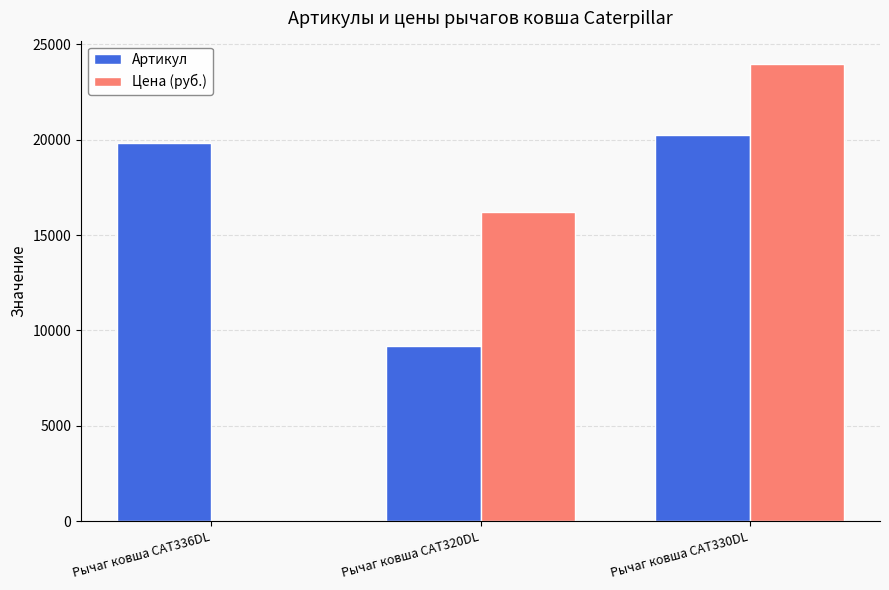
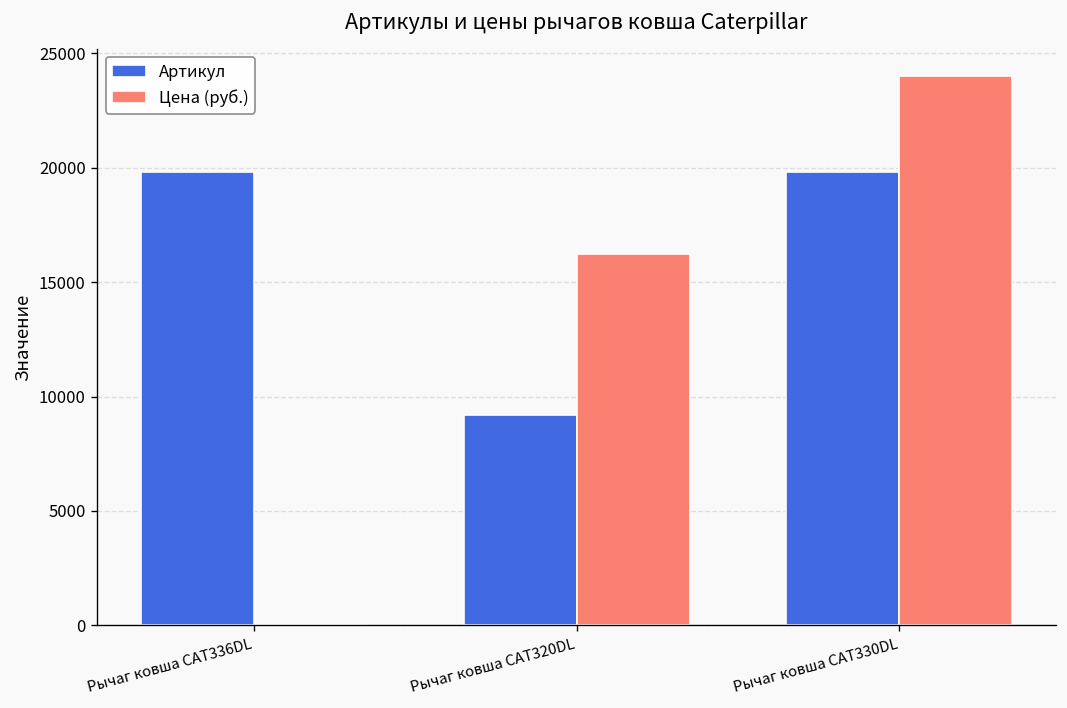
Артикул, Рычаг ковша CAT330DL: 20300 -> 19800
